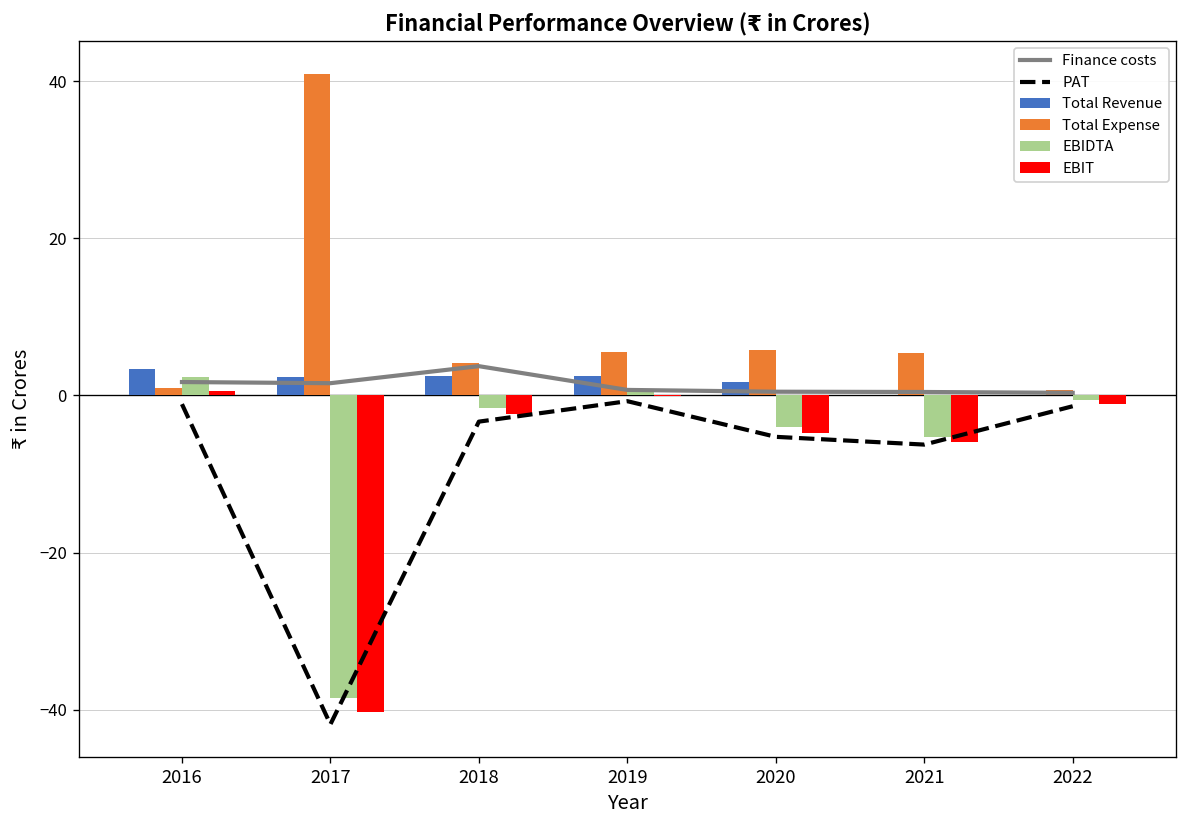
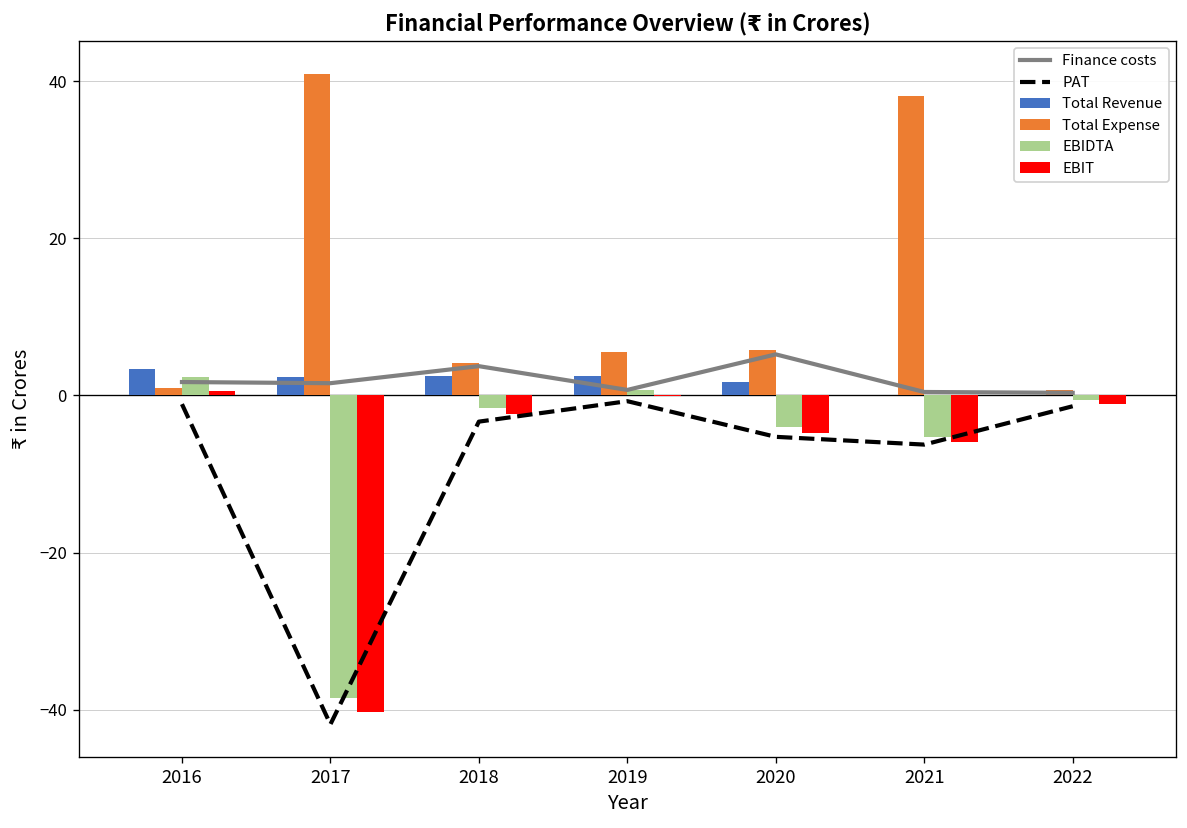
Finance costs, 2020: 0 -> 5
Total Expense, 2021: 5 -> 38
